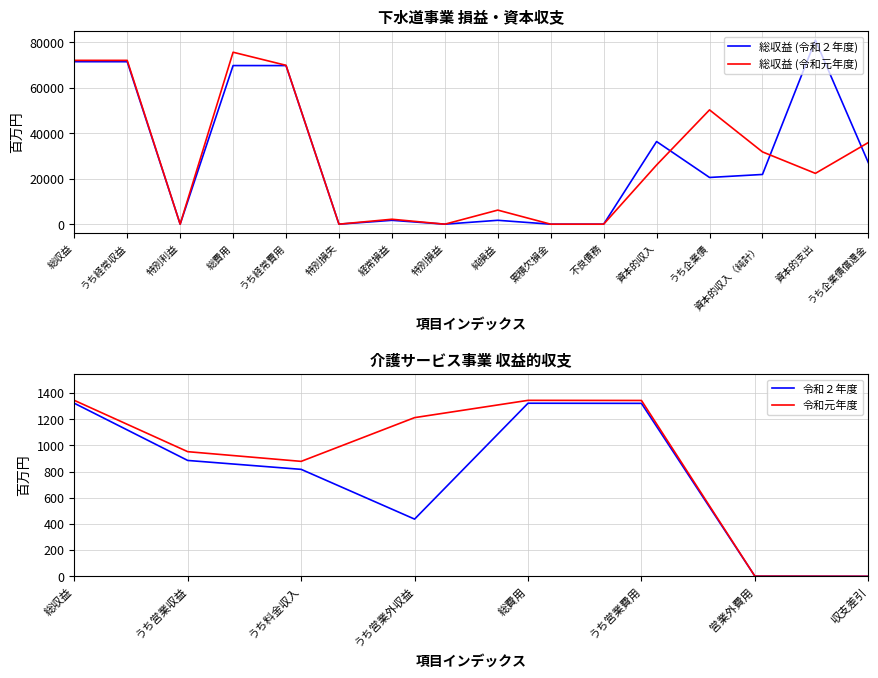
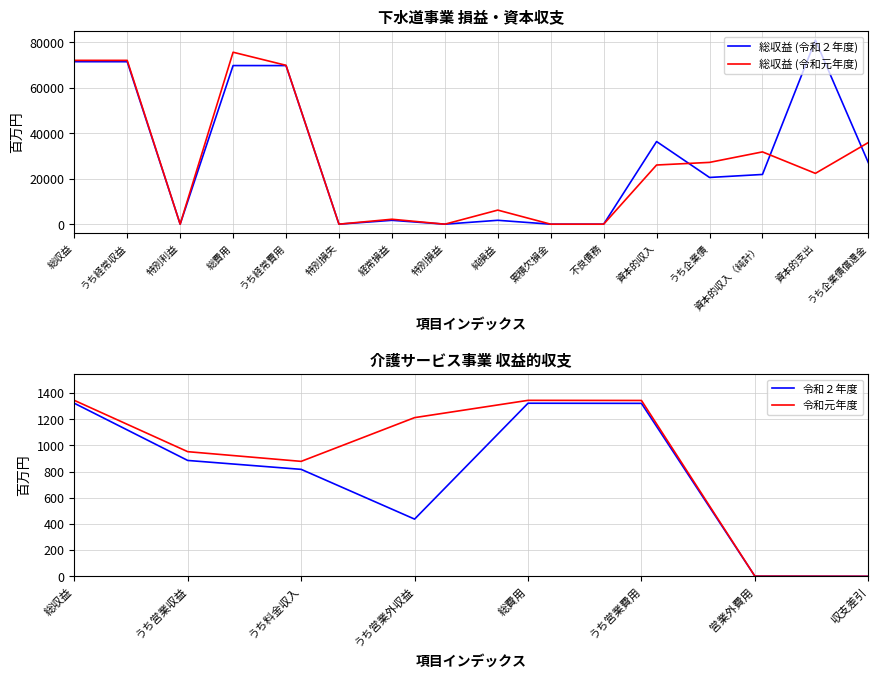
下水道事業 損益・資本収支, 総収益 (令和元年度), うち企業債: 50000 -> 27000
